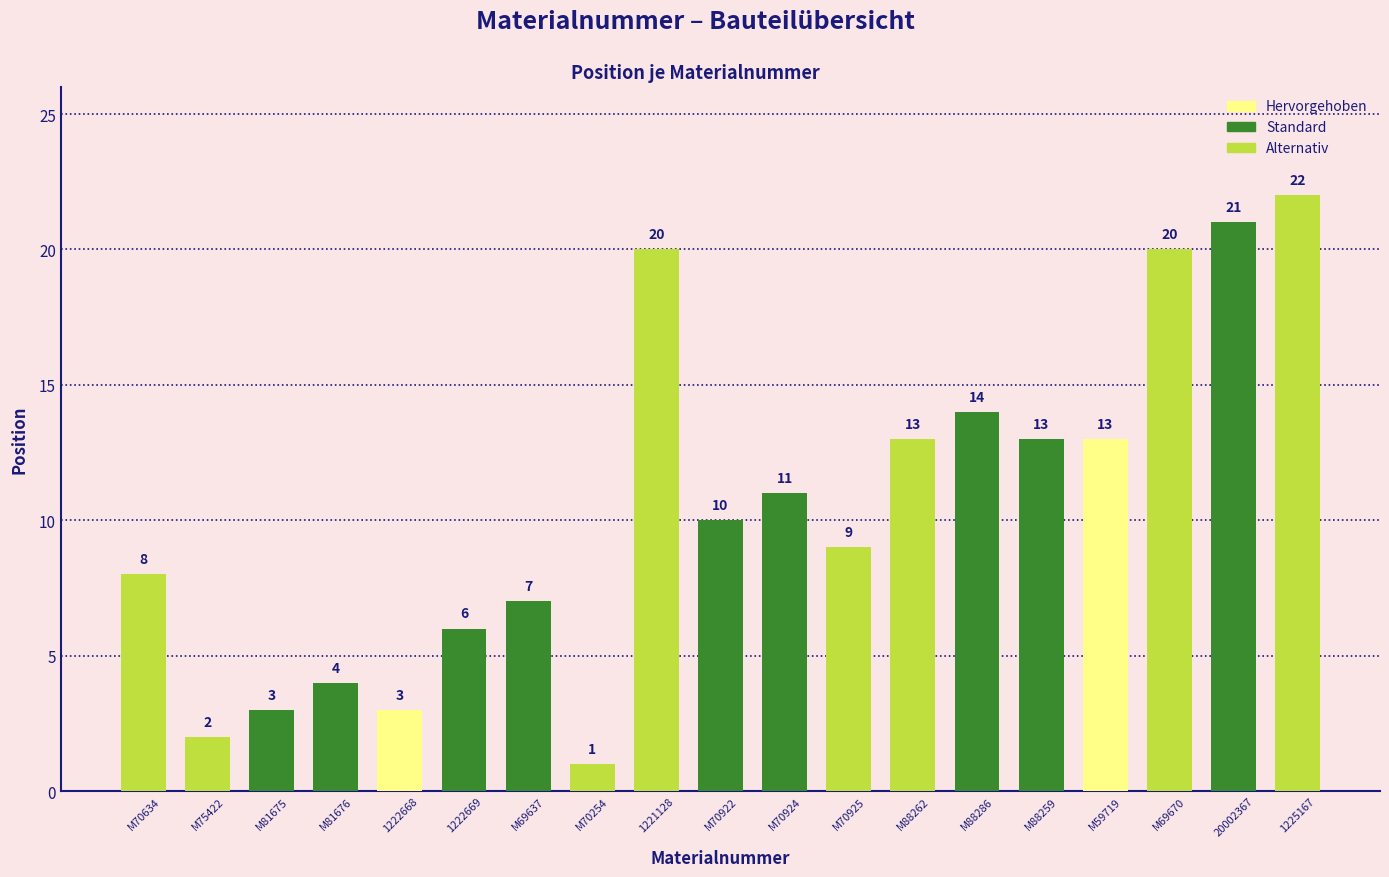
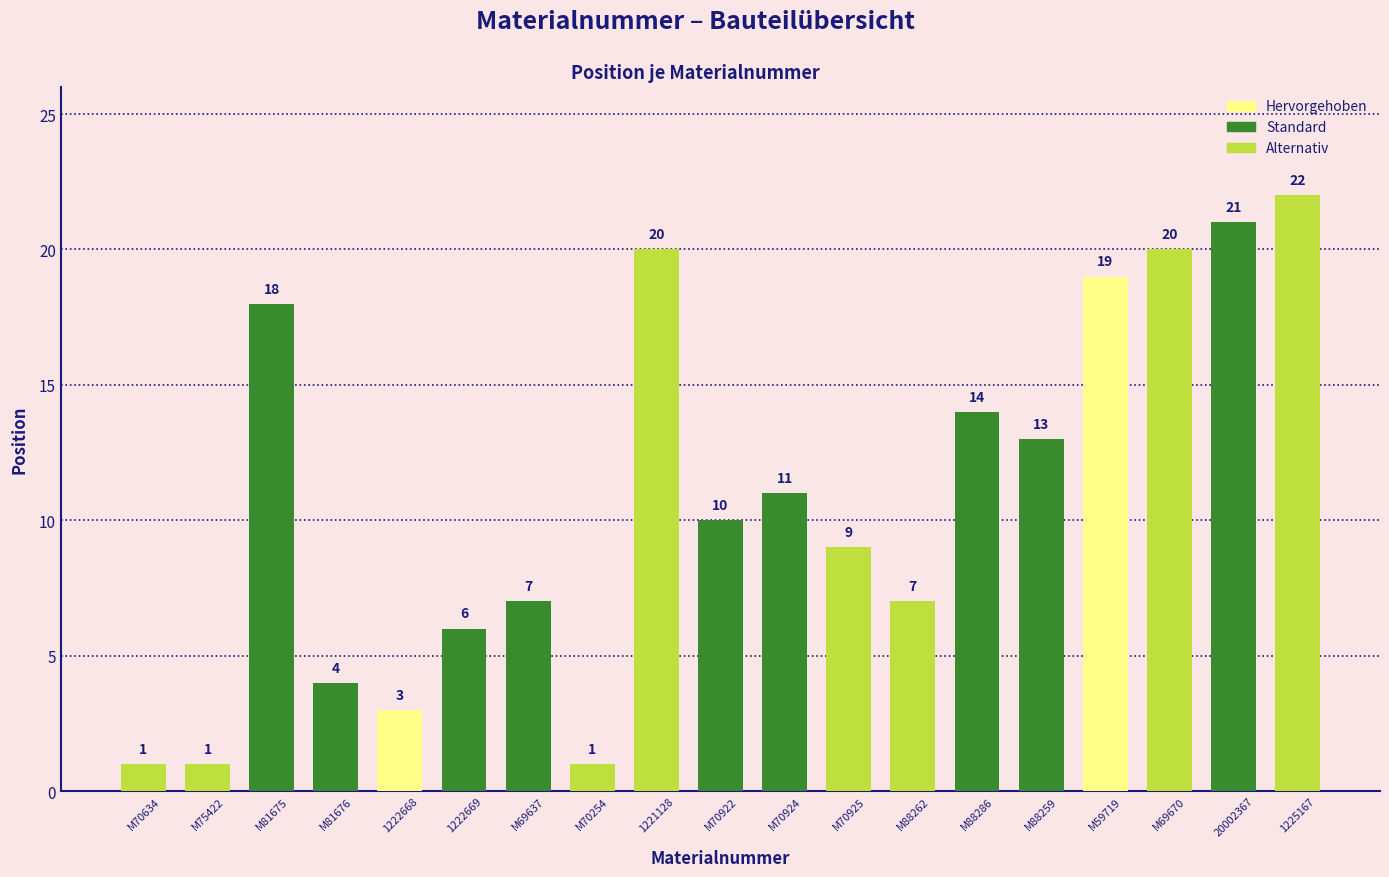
M70634: 8 -> 1
M75422: 2 -> 1
M81675: 3 -> 18
M88262: 13 -> 7
M59719: 13 -> 19
